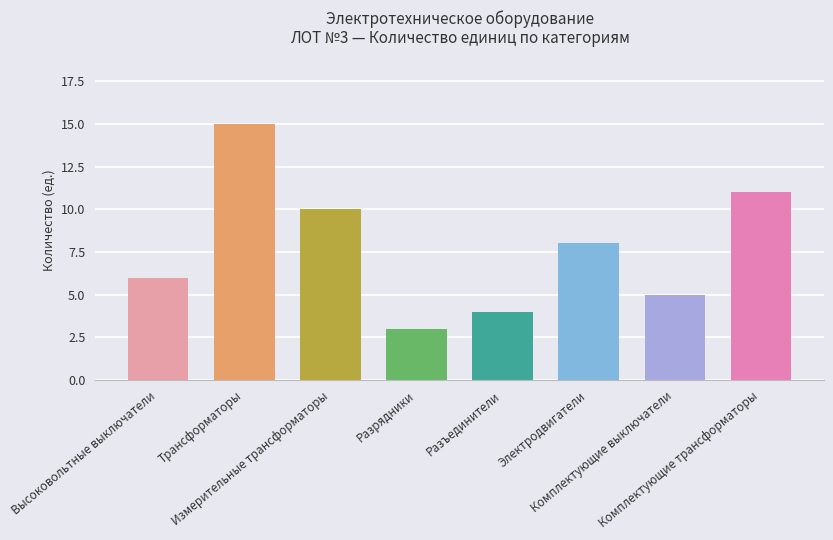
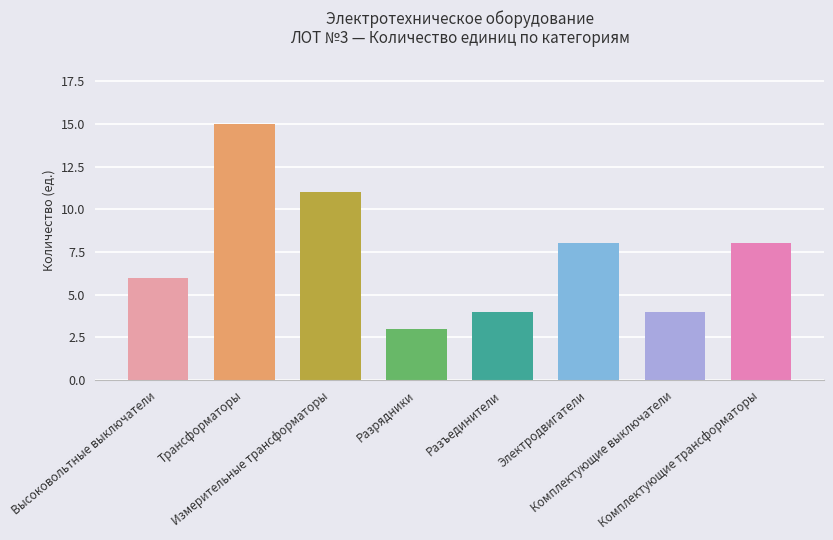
Измерительные трансформаторы: 10 -> 11
Комплектующие выключатели: 5 -> 4
Комплектующие трансформаторы: 11 -> 8
